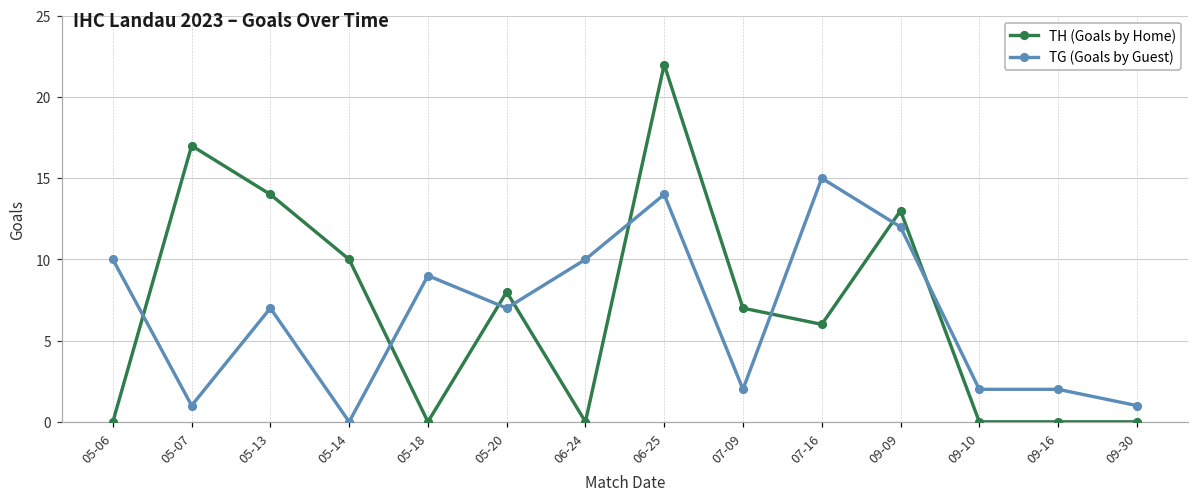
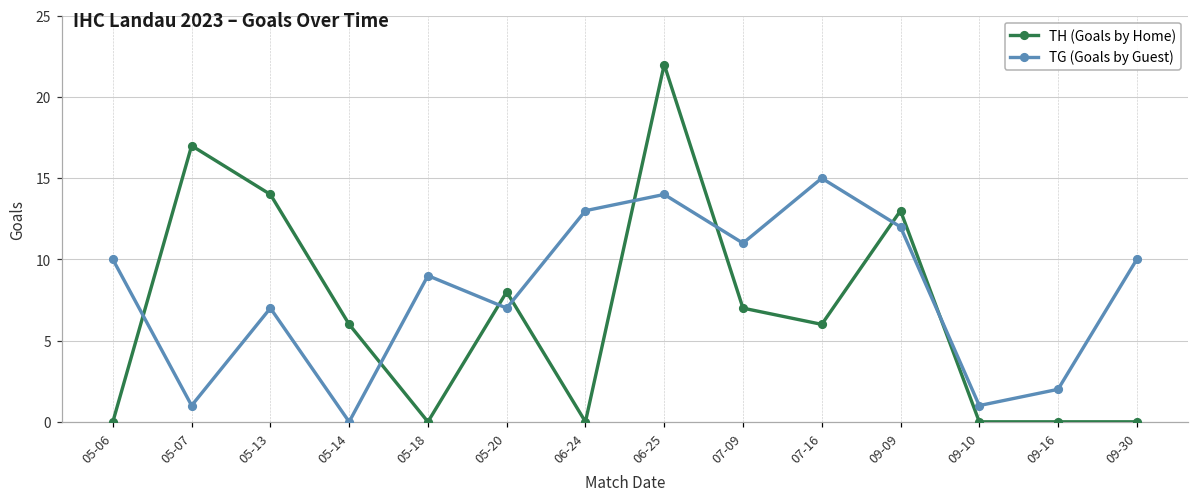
TH (Goals by Home), 05-14: 10 -> 6
TG (Goals by Guest), 06-24: 10 -> 13
TG (Goals by Guest), 07-09: 2 -> 11
TG (Goals by Guest), 09-10: 2 -> 1
TG (Goals by Guest), 09-30: 1 -> 10
